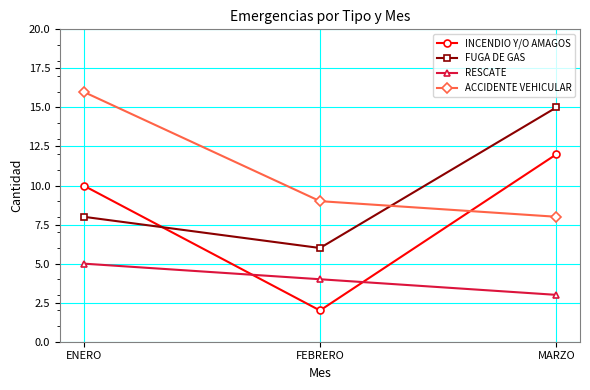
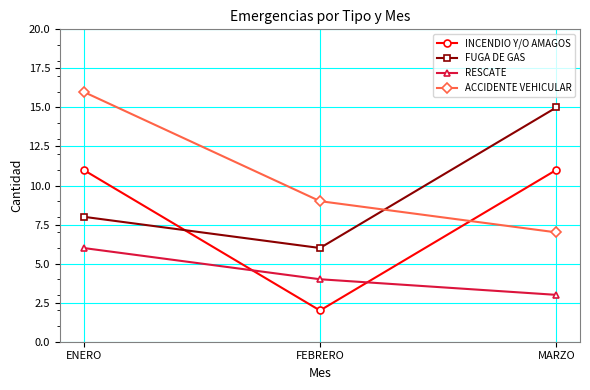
INCENDIO Y/O AMAGOS, ENERO: 10 -> 11
RESCATE, ENERO: 5 -> 6
INCENDIO Y/O AMAGOS, MARZO: 12 -> 11
ACCIDENTE VEHICULAR, MARZO: 8 -> 7
